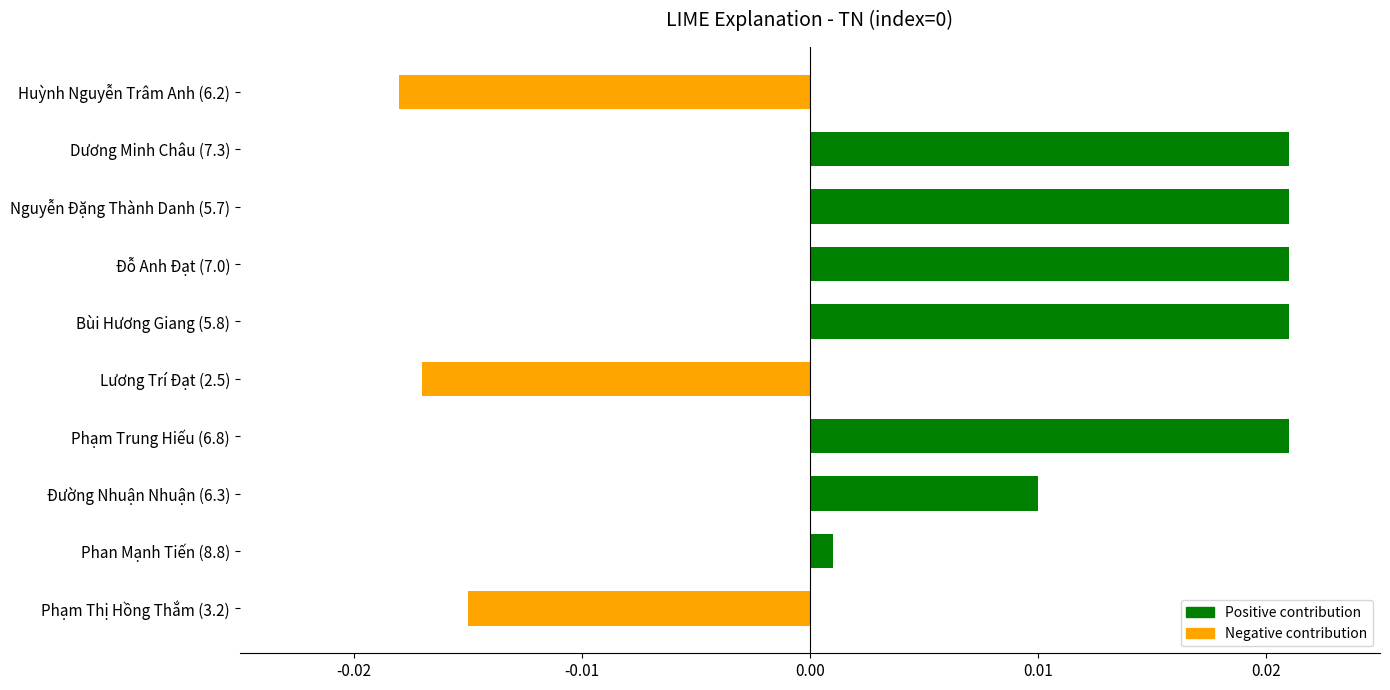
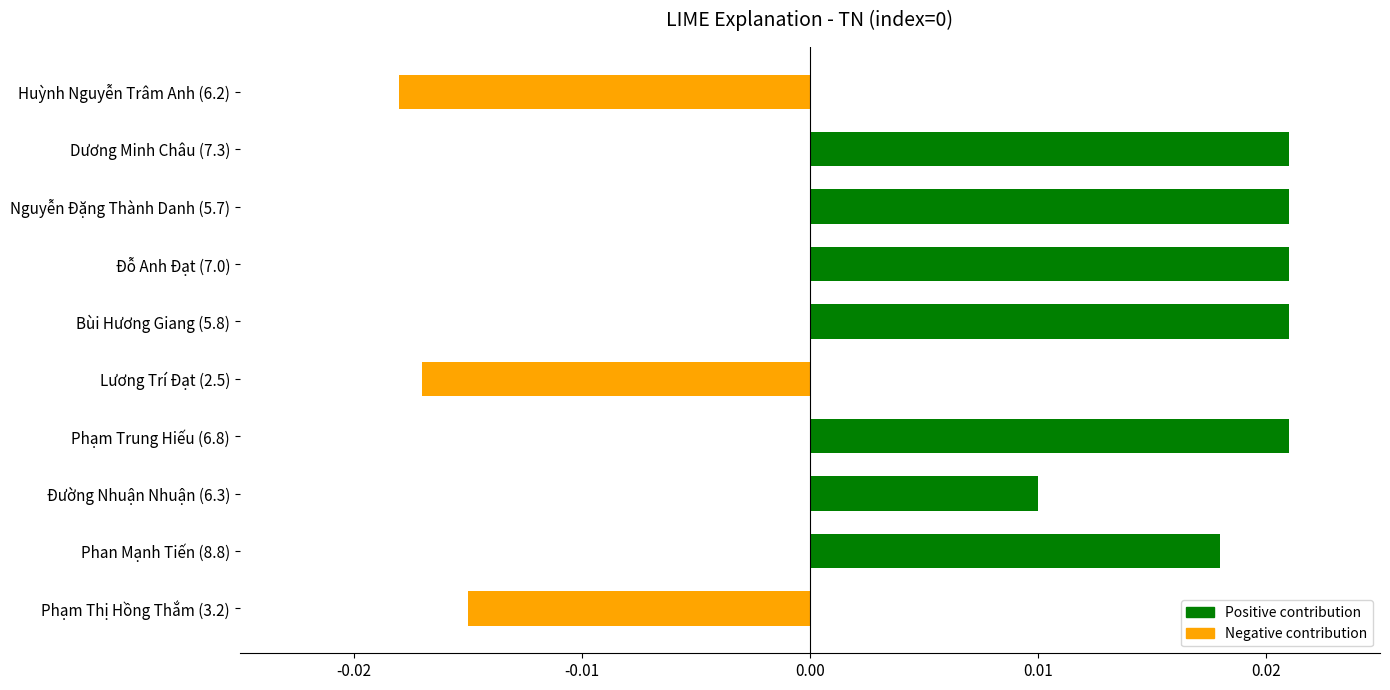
Phan Mạnh Tiến (8.8): 0.001 -> 0.018
